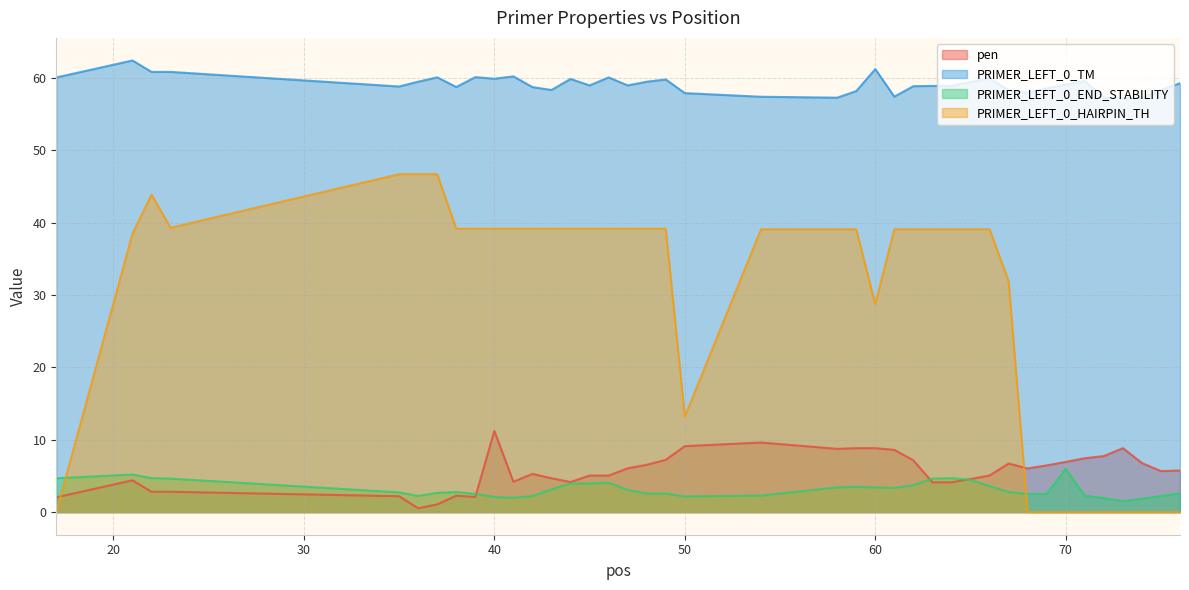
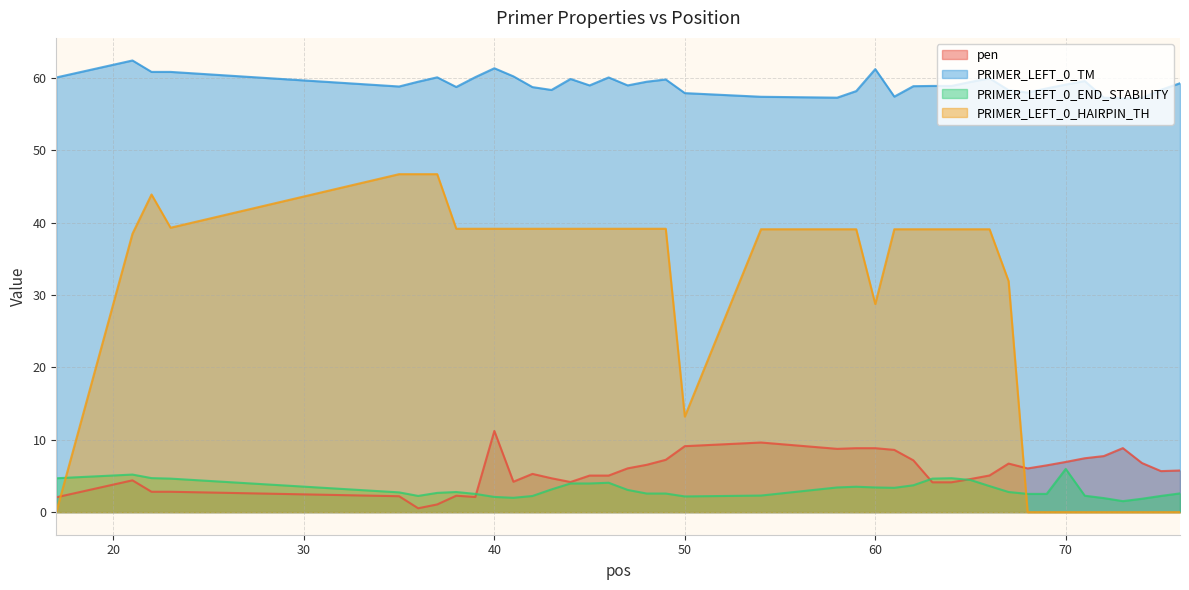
PRIMER_LEFT_0_TM, 40: 60 -> 61
